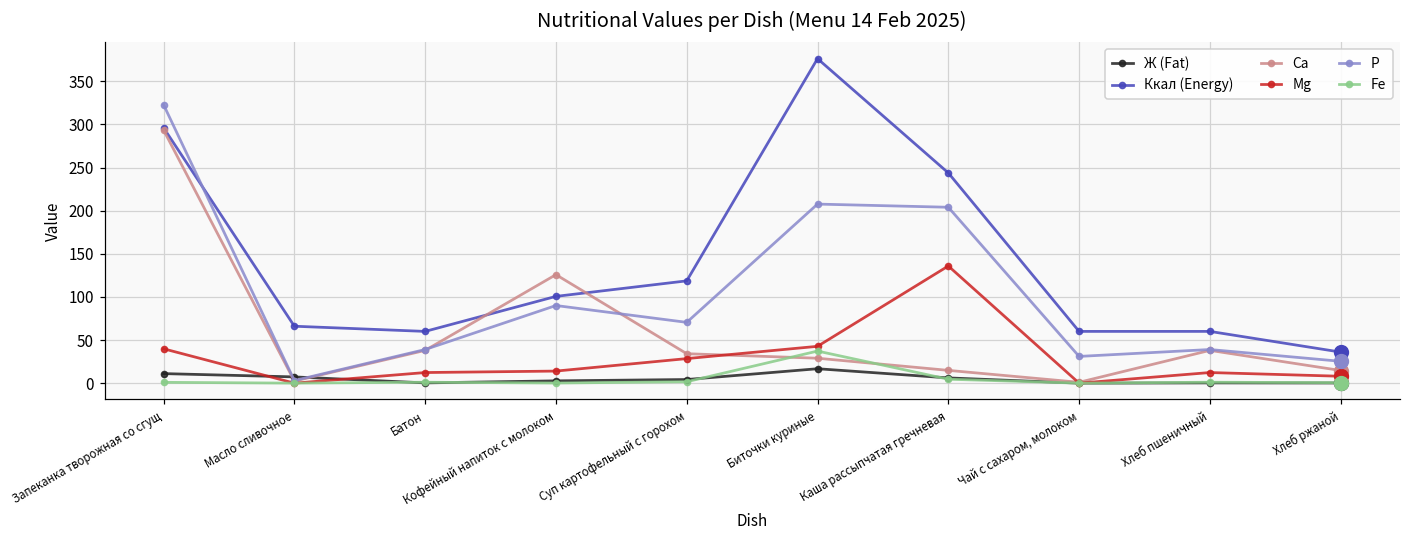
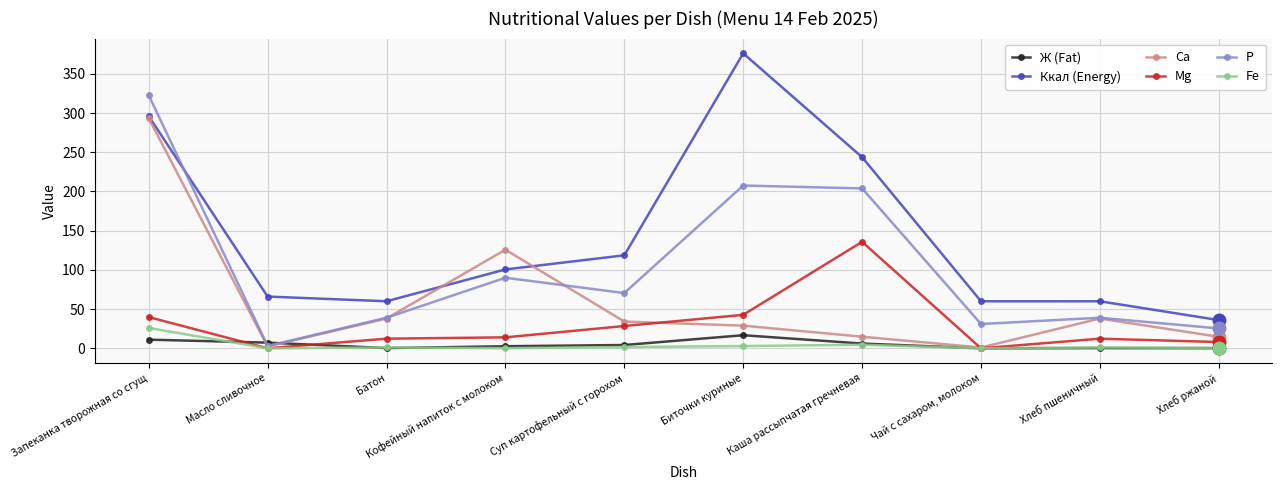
Fe, Запеканка творожная со сгущ: 0 -> 30
Fe, Биточки куриные: 40 -> 0
